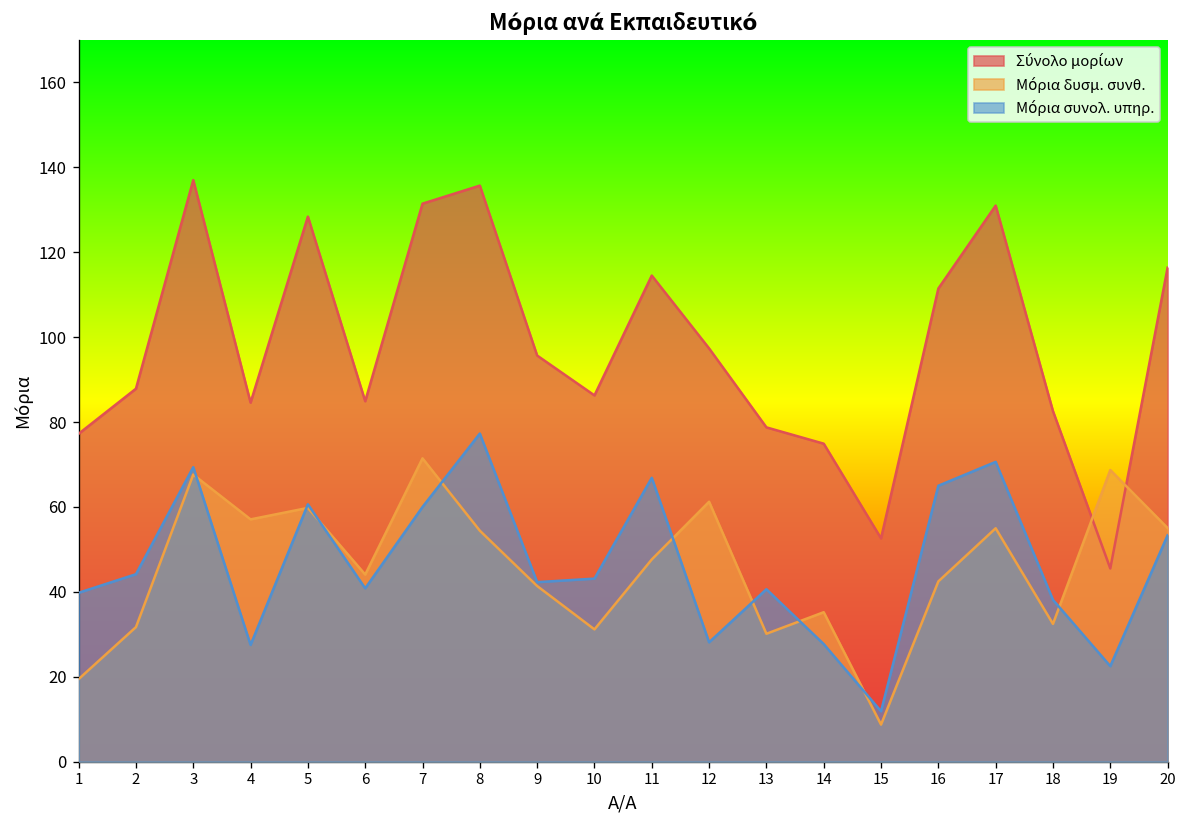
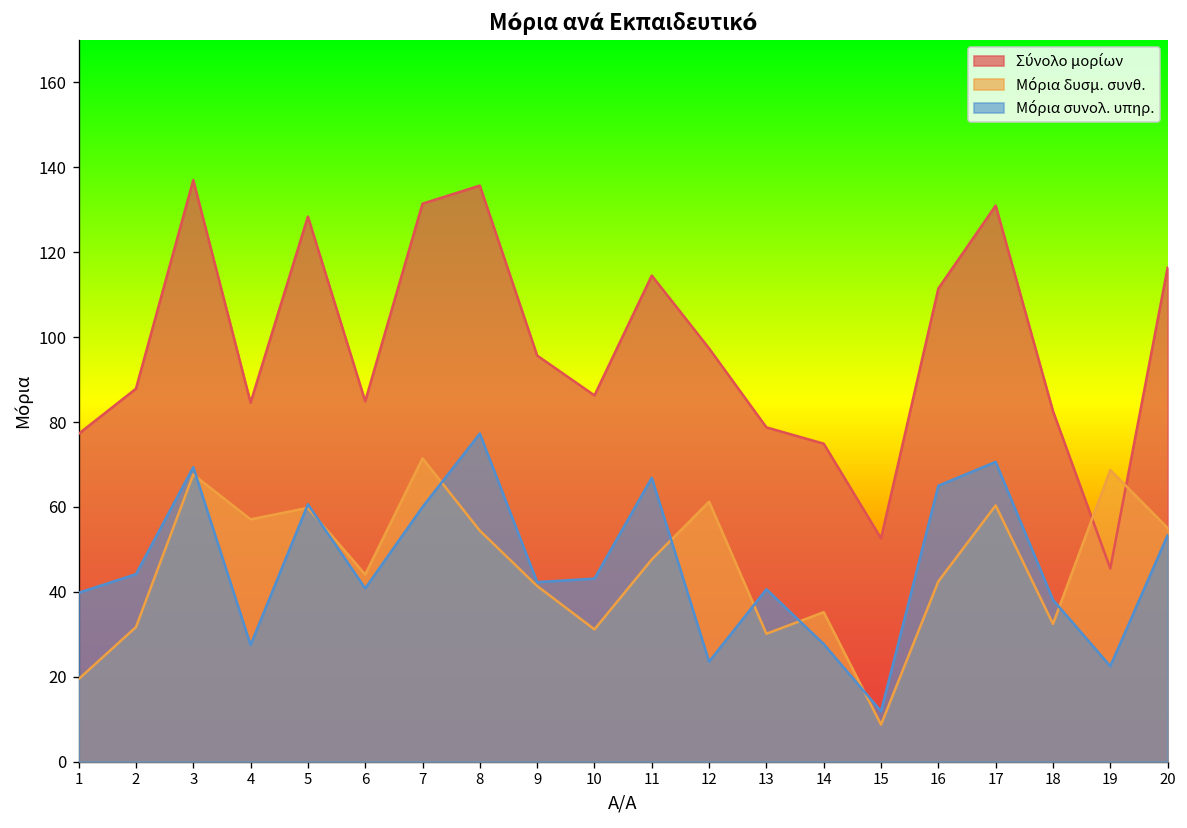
Μόρια συνολ. υπηρ., 12: 28 -> 24
Μόρια δυσμ. συνθ., 17: 55 -> 60
